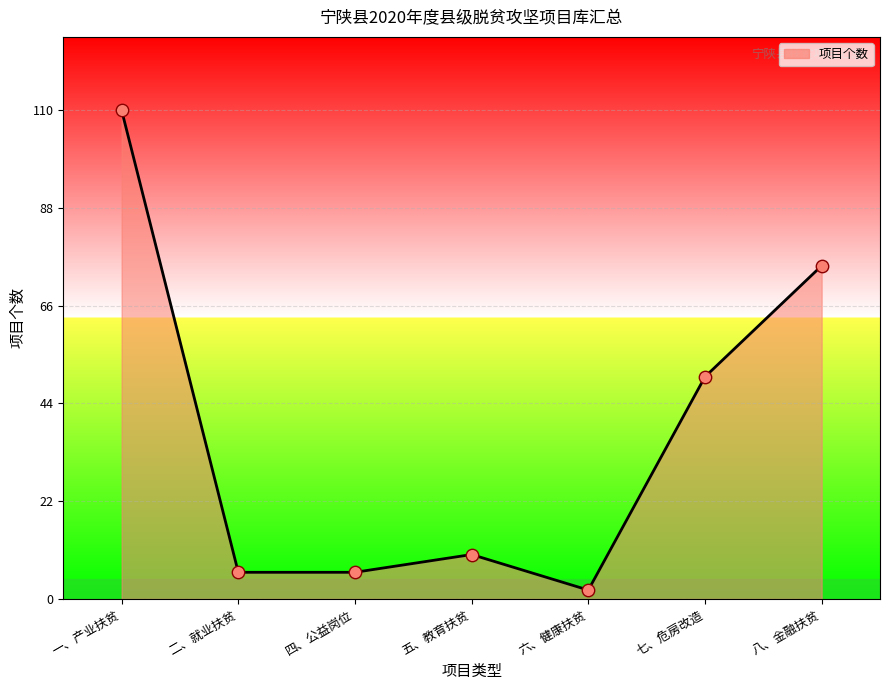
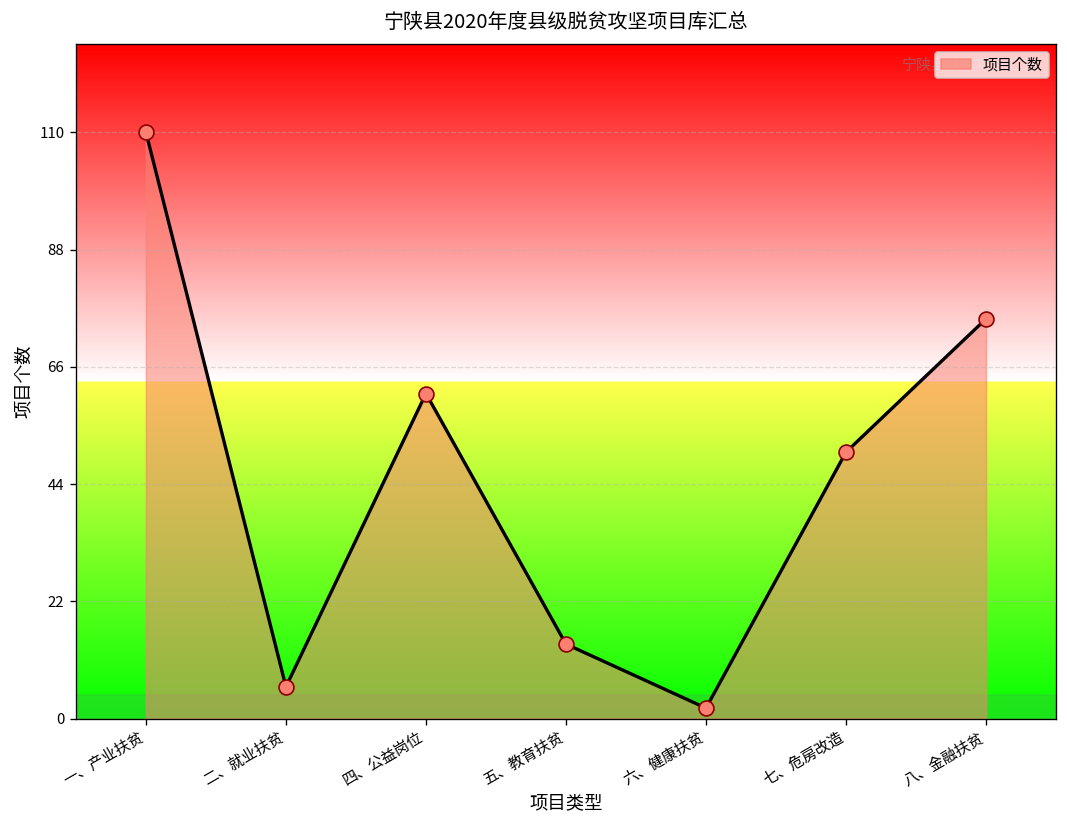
四、公益岗位: 6 -> 61
五、教育扶贫: 10 -> 14
